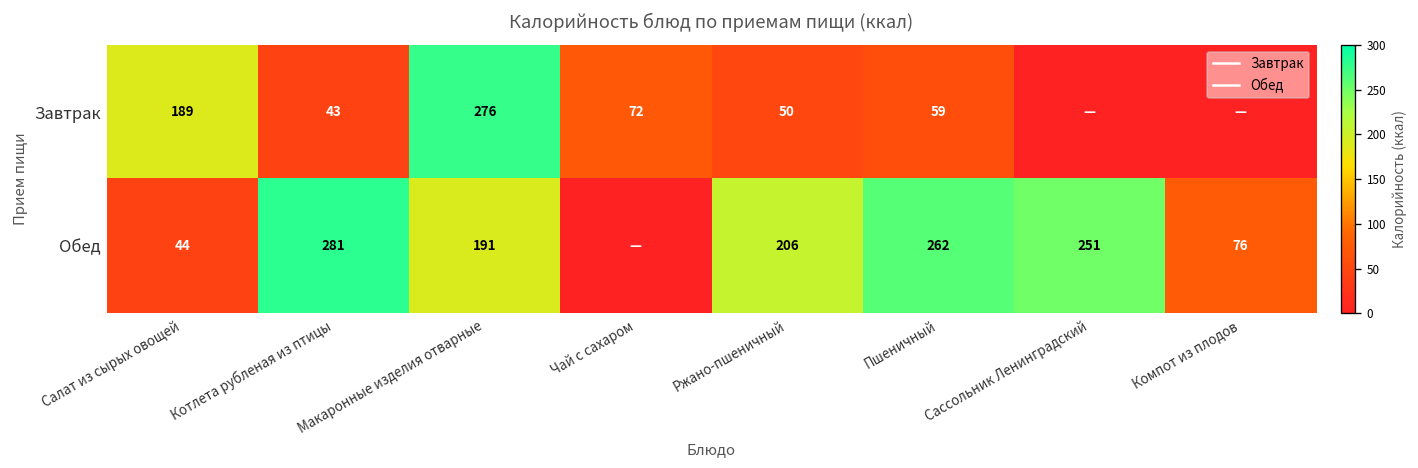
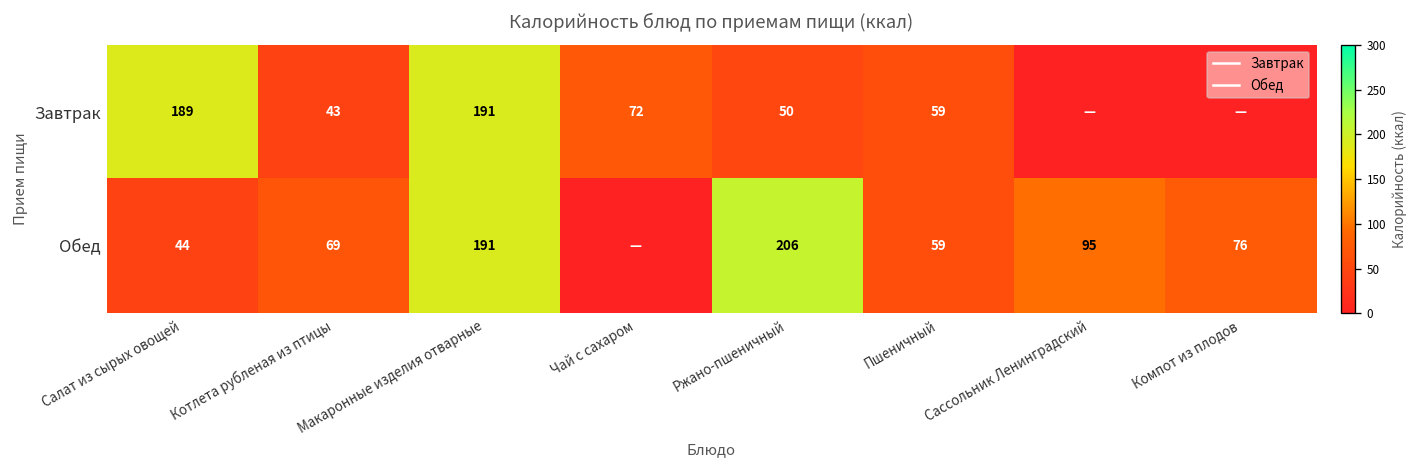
Завтрак, Макаронные изделия отварные: 276 -> 191
Обед, Котлета рубленая из птицы: 281 -> 69
Обед, Пшеничный: 262 -> 59
Обед, Сассольник Ленинградский: 251 -> 95
